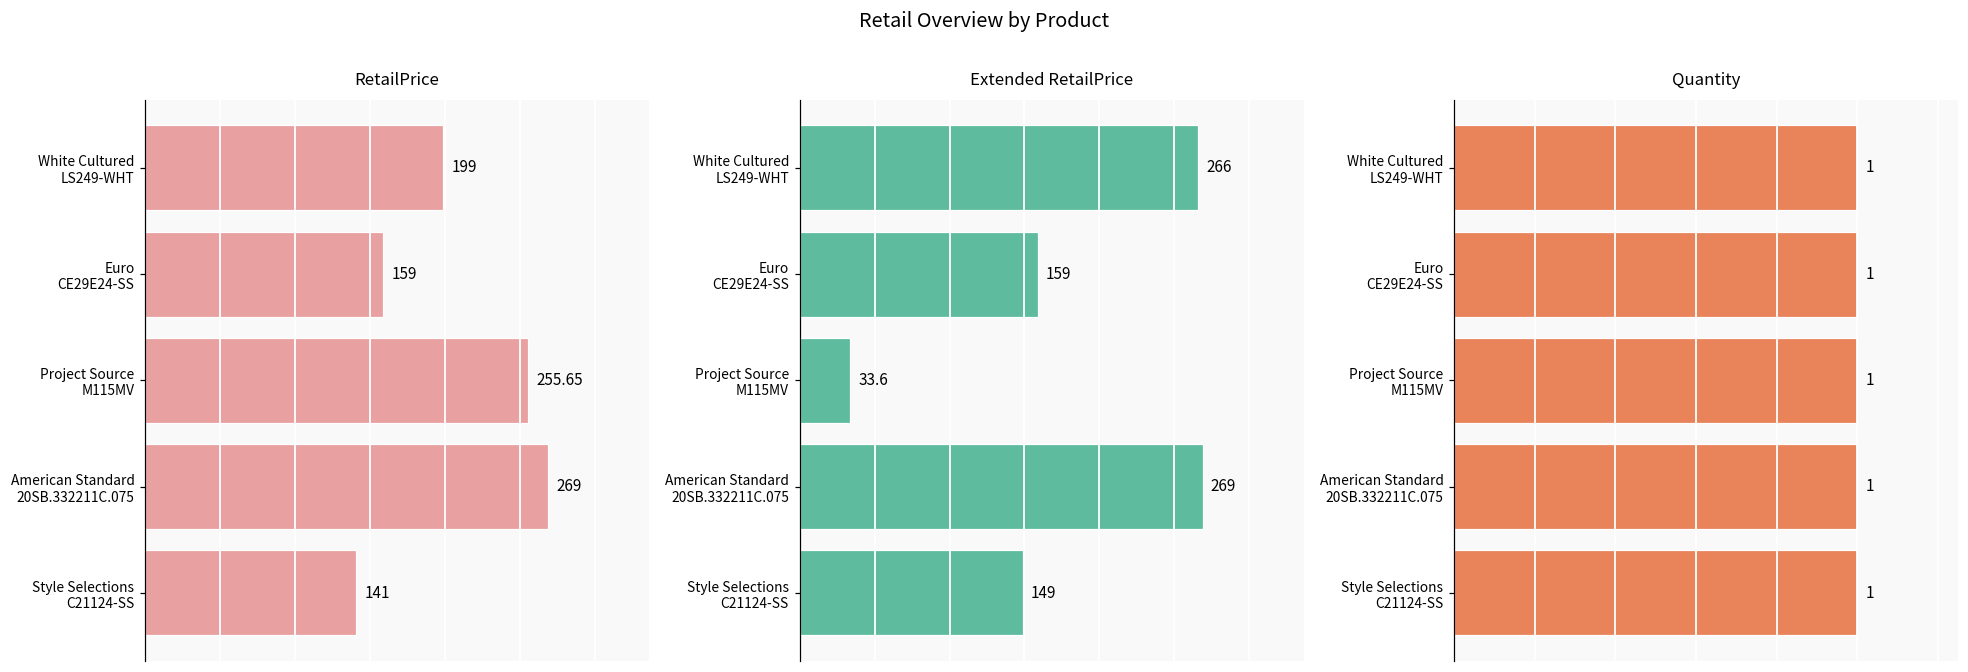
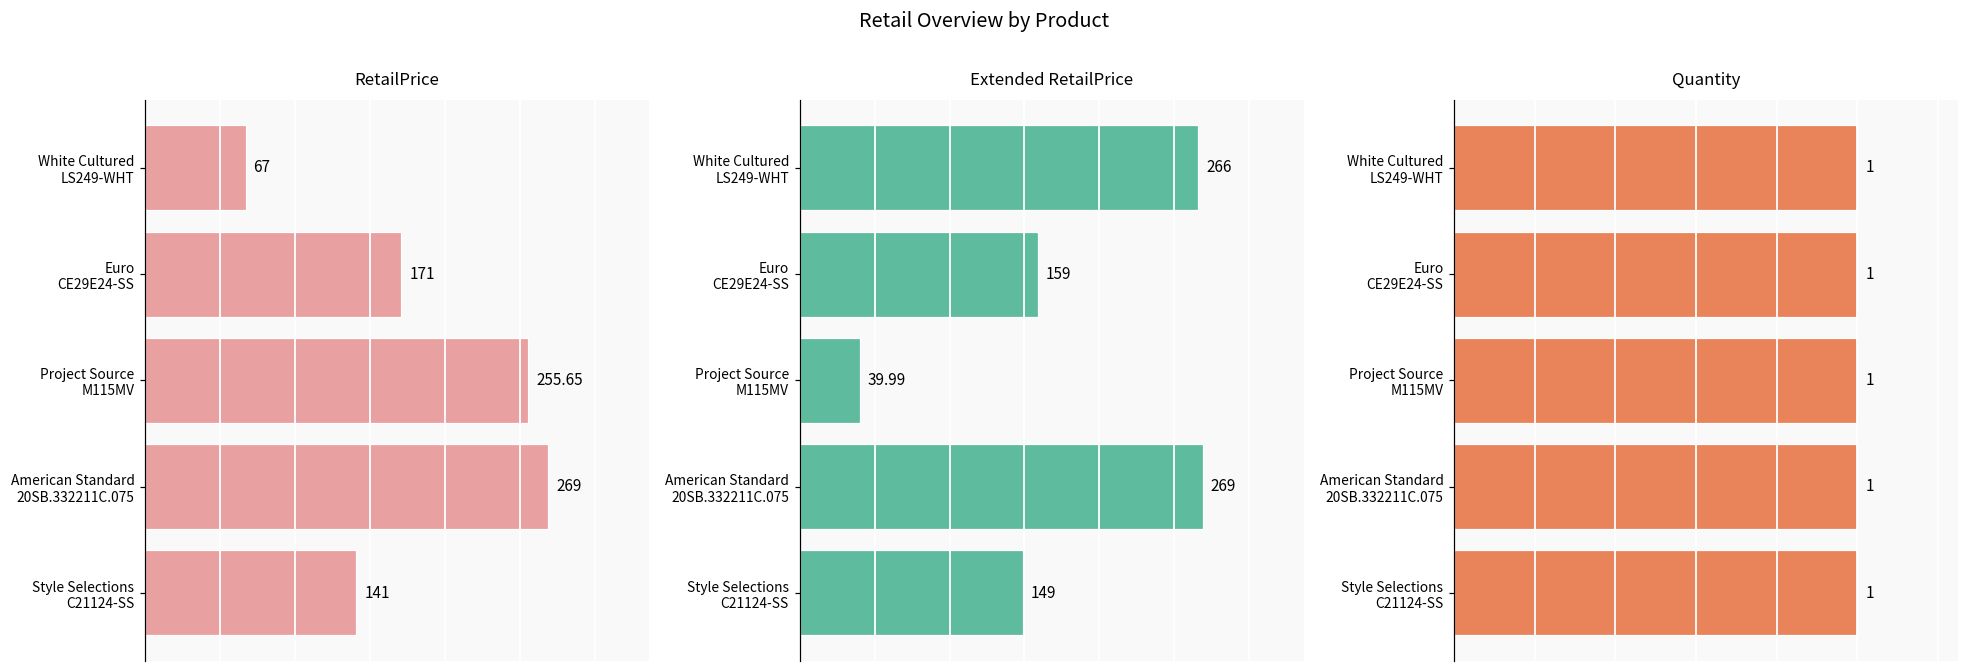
RetailPrice, White Cultured LS249-WHT: 199 -> 67
RetailPrice, Euro CE29E24-SS: 159 -> 171
Extended RetailPrice, Project Source M115MV: 33.6 -> 39.99
